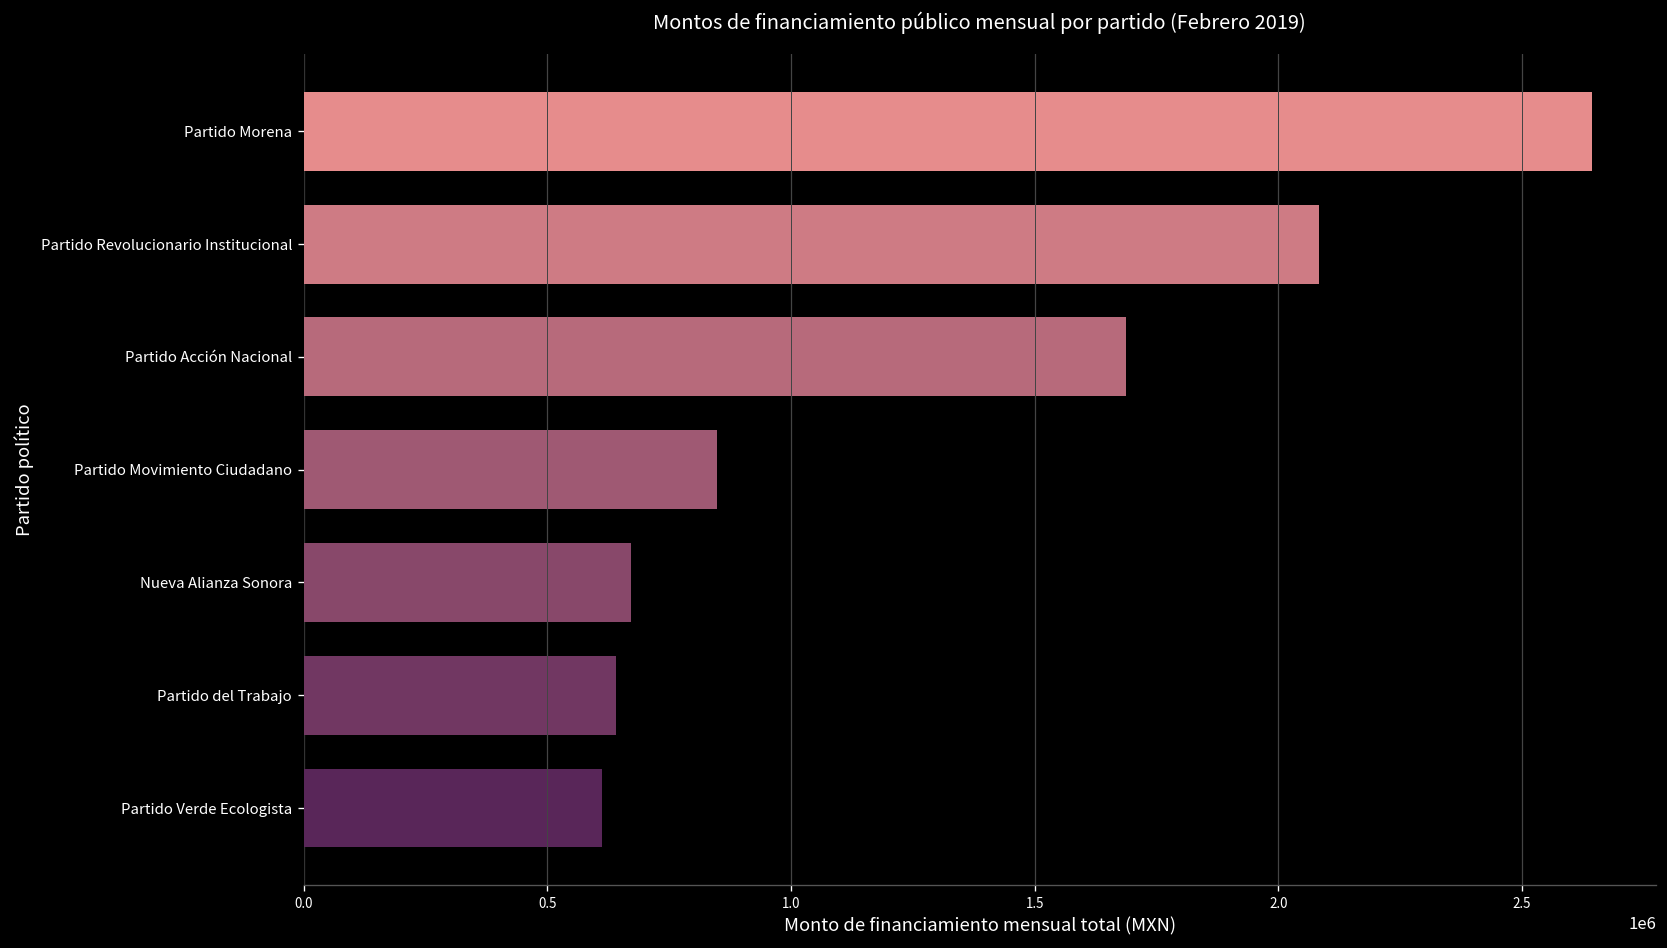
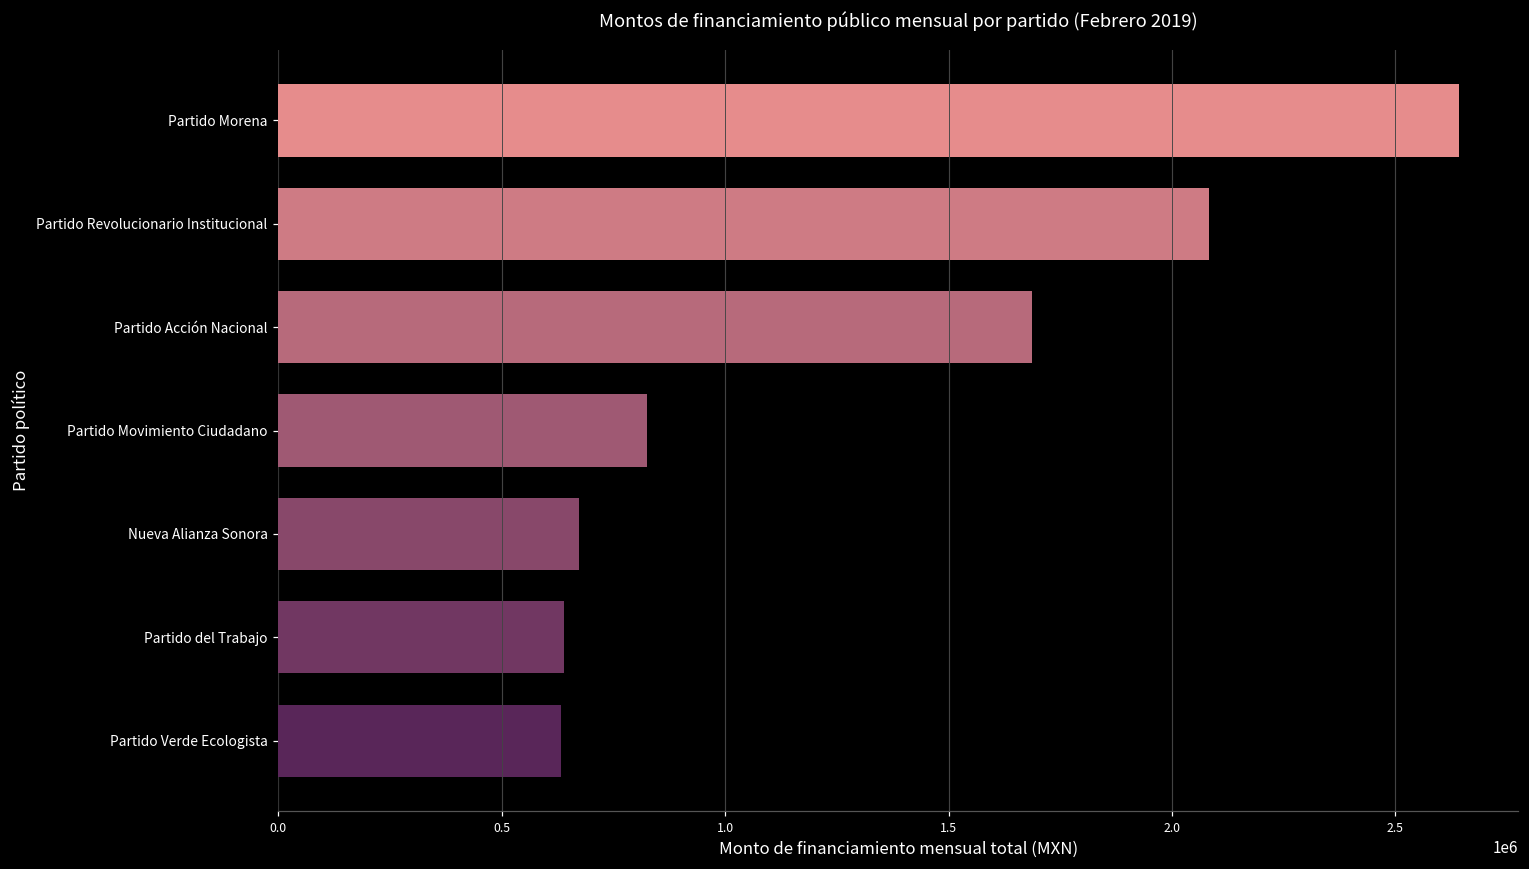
Partido Movimiento Ciudadano: 850000 -> 830000
Partido Verde Ecologista: 610000 -> 630000
